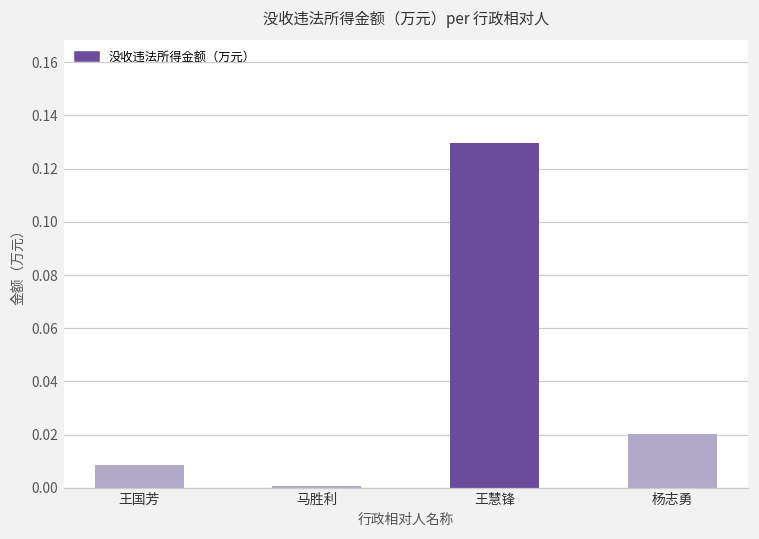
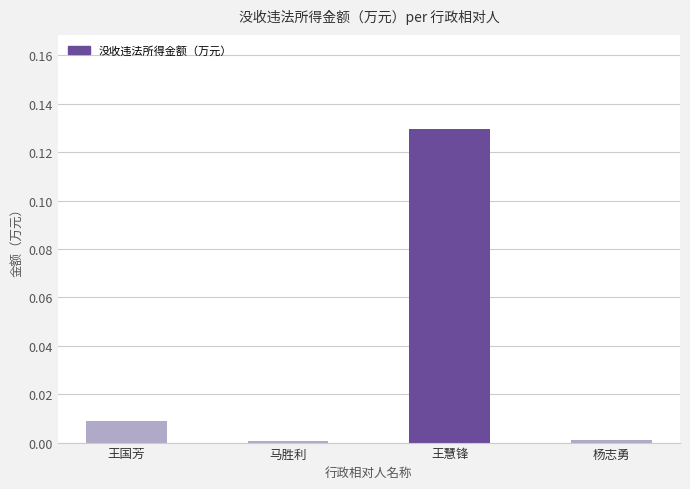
杨志勇: 0.020 -> 0.001
